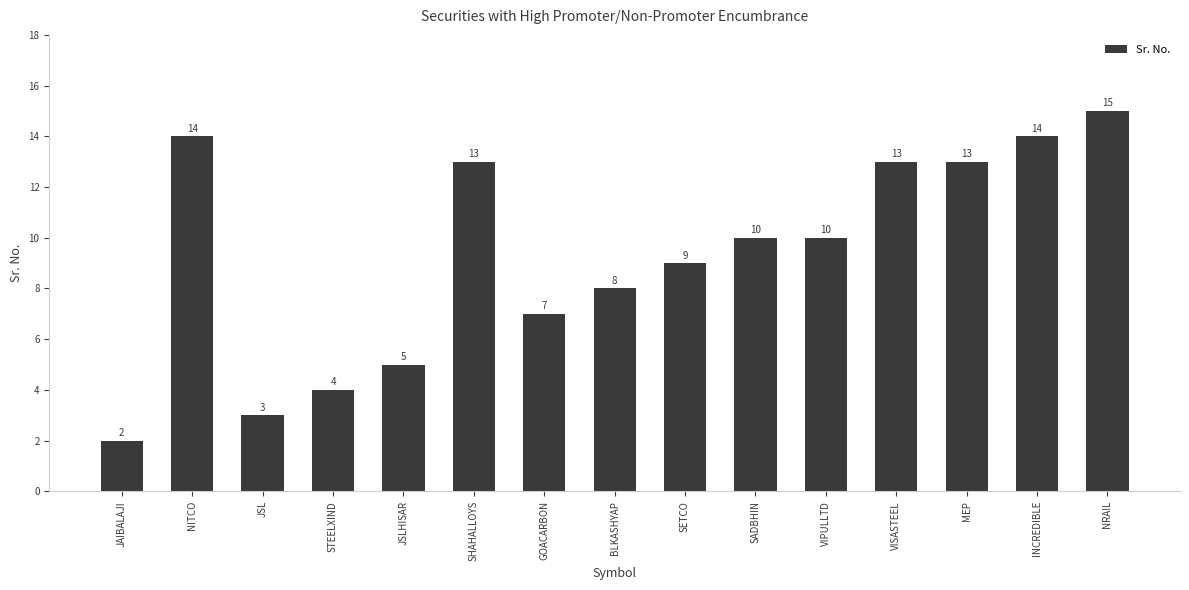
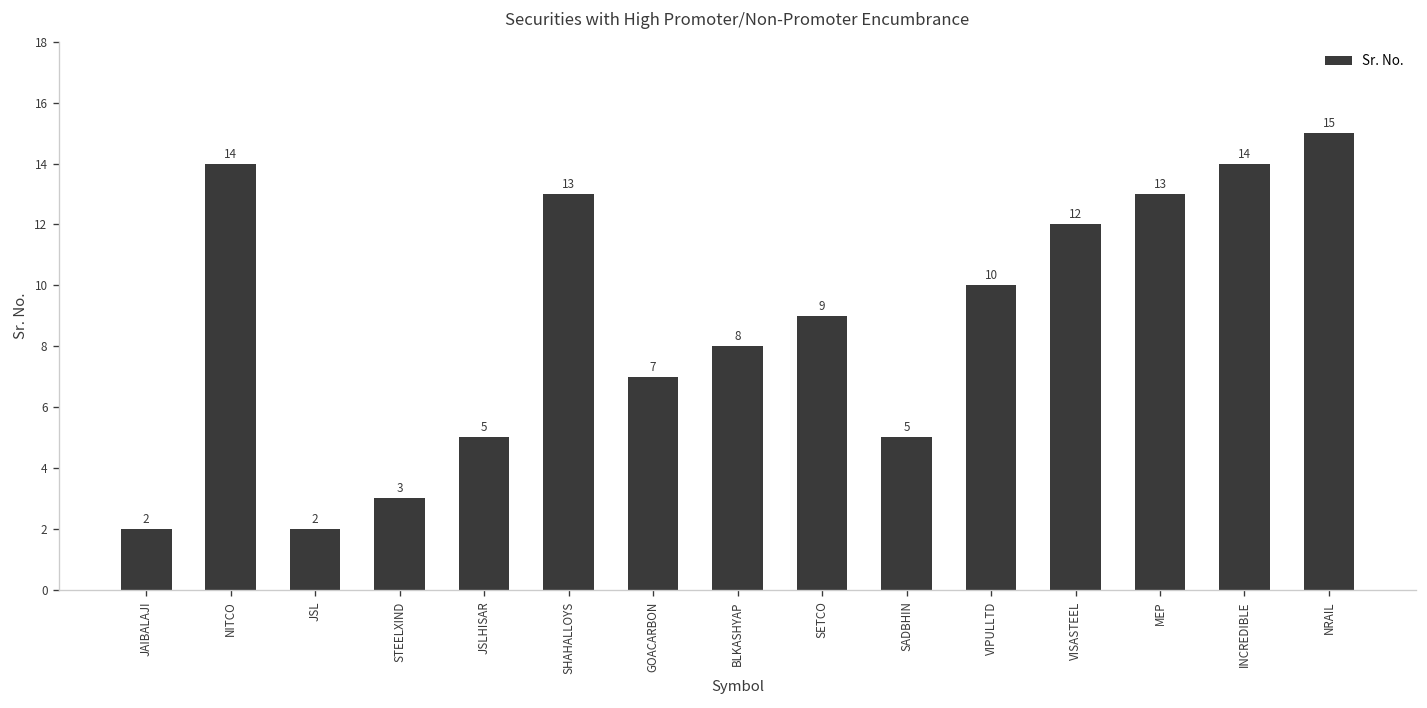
JSL: 3 -> 2
STEELXIND: 4 -> 3
SADBHIN: 10 -> 5
VISASTEEL: 13 -> 12
